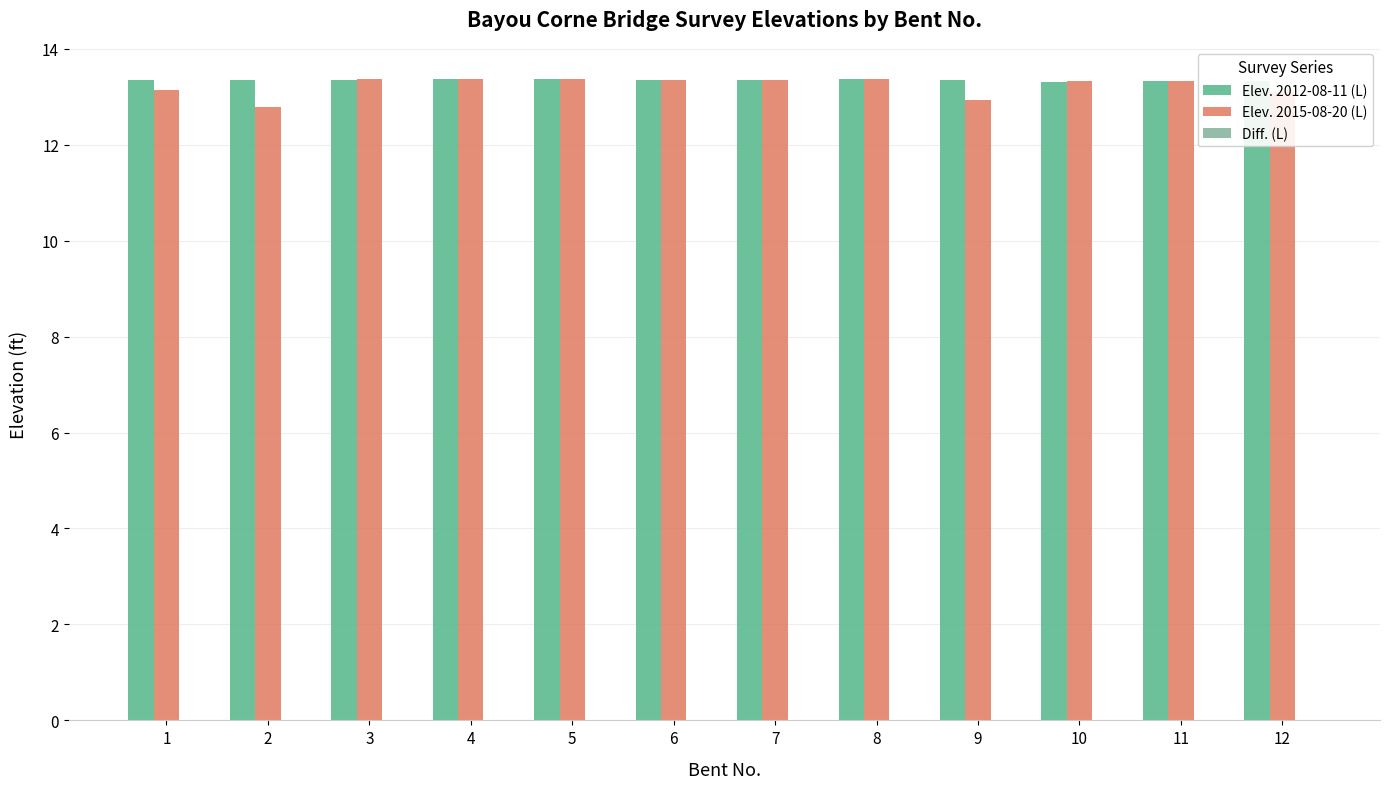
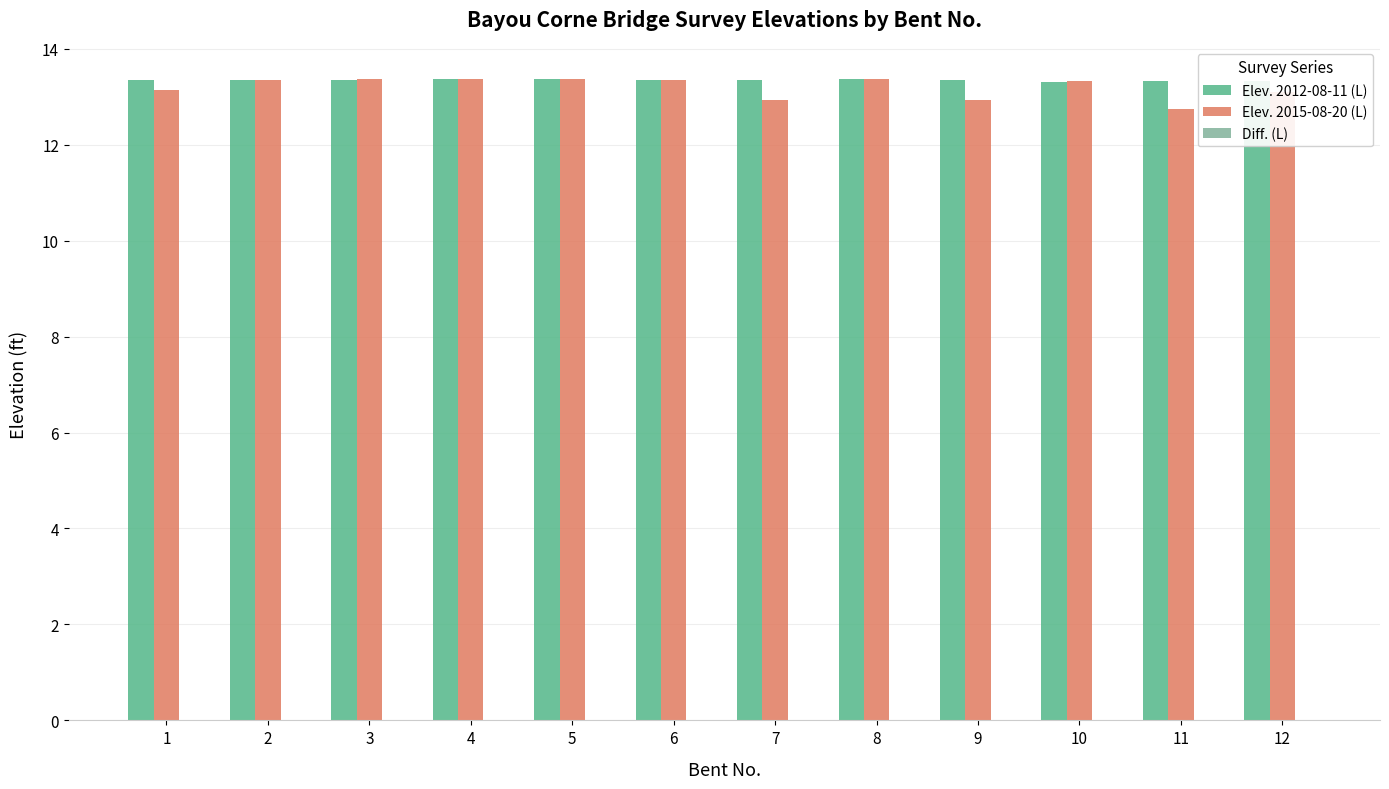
Elev. 2015-08-20 (L), 2: 12.8 -> 13.4
Elev. 2015-08-20 (L), 7: 13.4 -> 12.9
Elev. 2015-08-20 (L), 11: 13.3 -> 12.8
